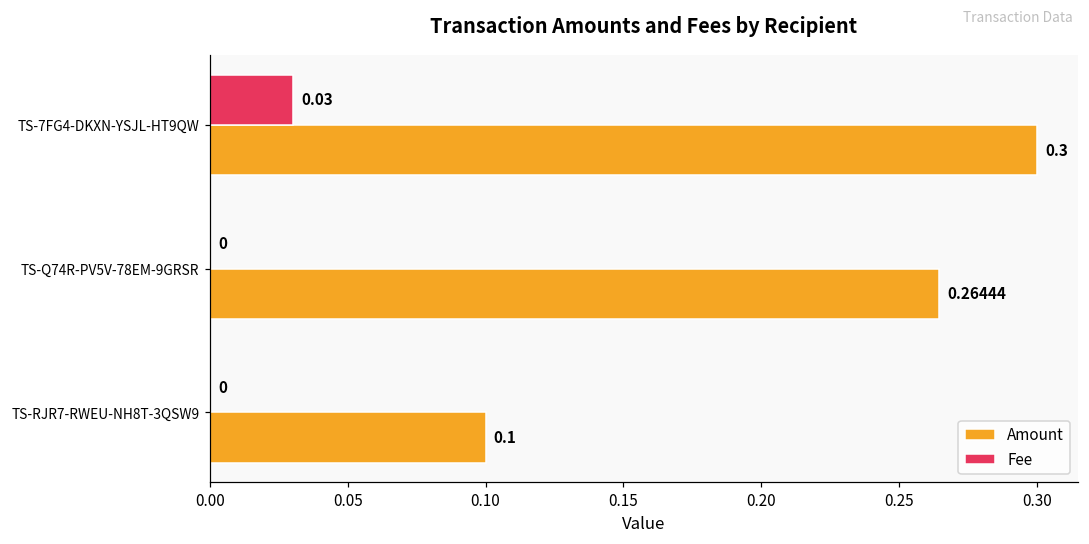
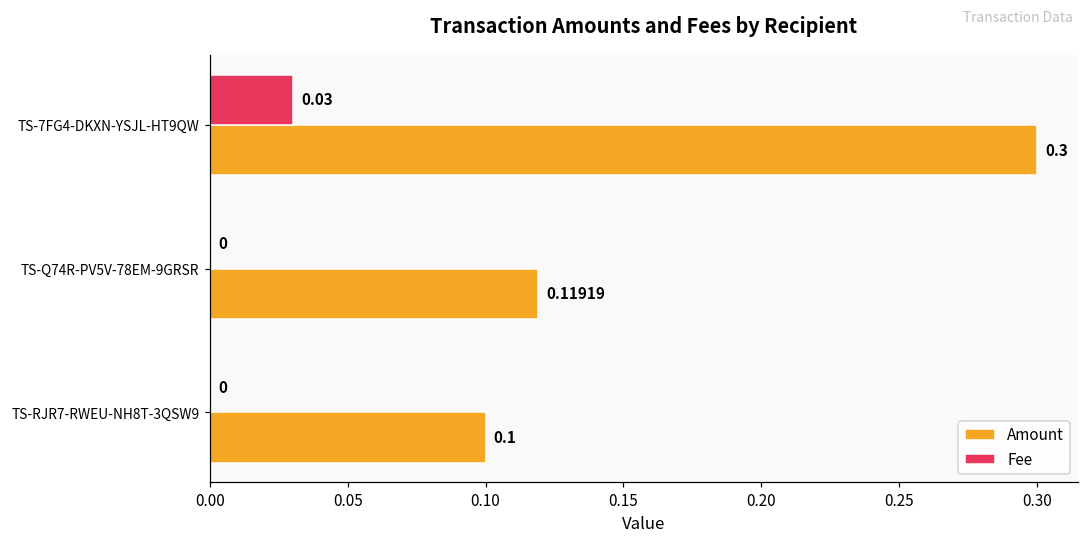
Amount, TS-Q74R-PV5V-78EM-9GRSR: 0.26444 -> 0.11919
